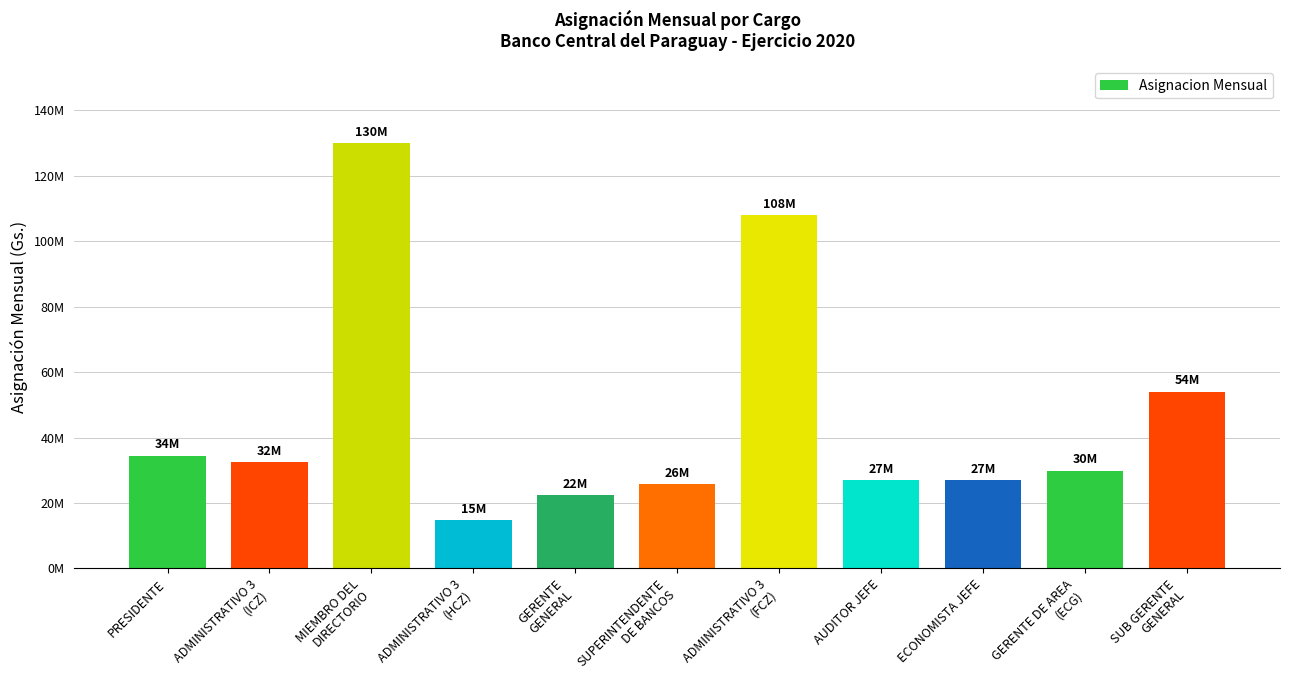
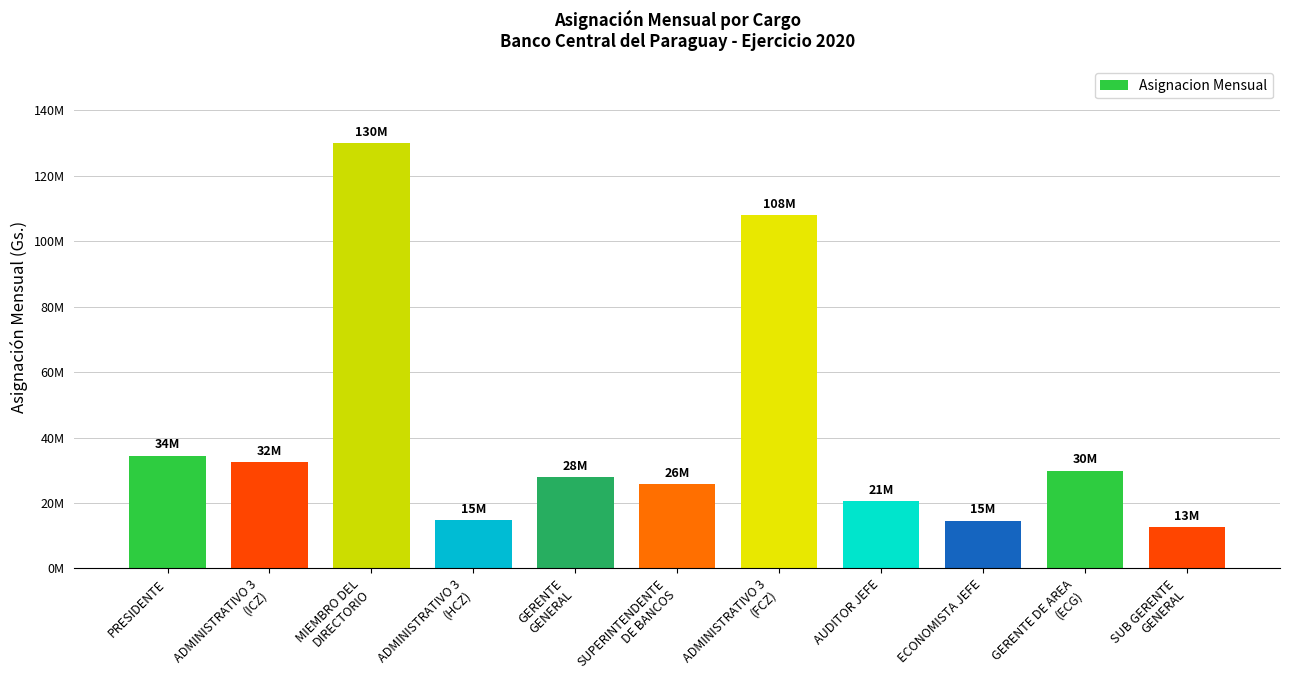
GERENTE GENERAL: 22M -> 28M
AUDITOR JEFE: 27M -> 21M
ECONOMISTA JEFE: 27M -> 15M
SUB GERENTE GENERAL: 54M -> 13M
